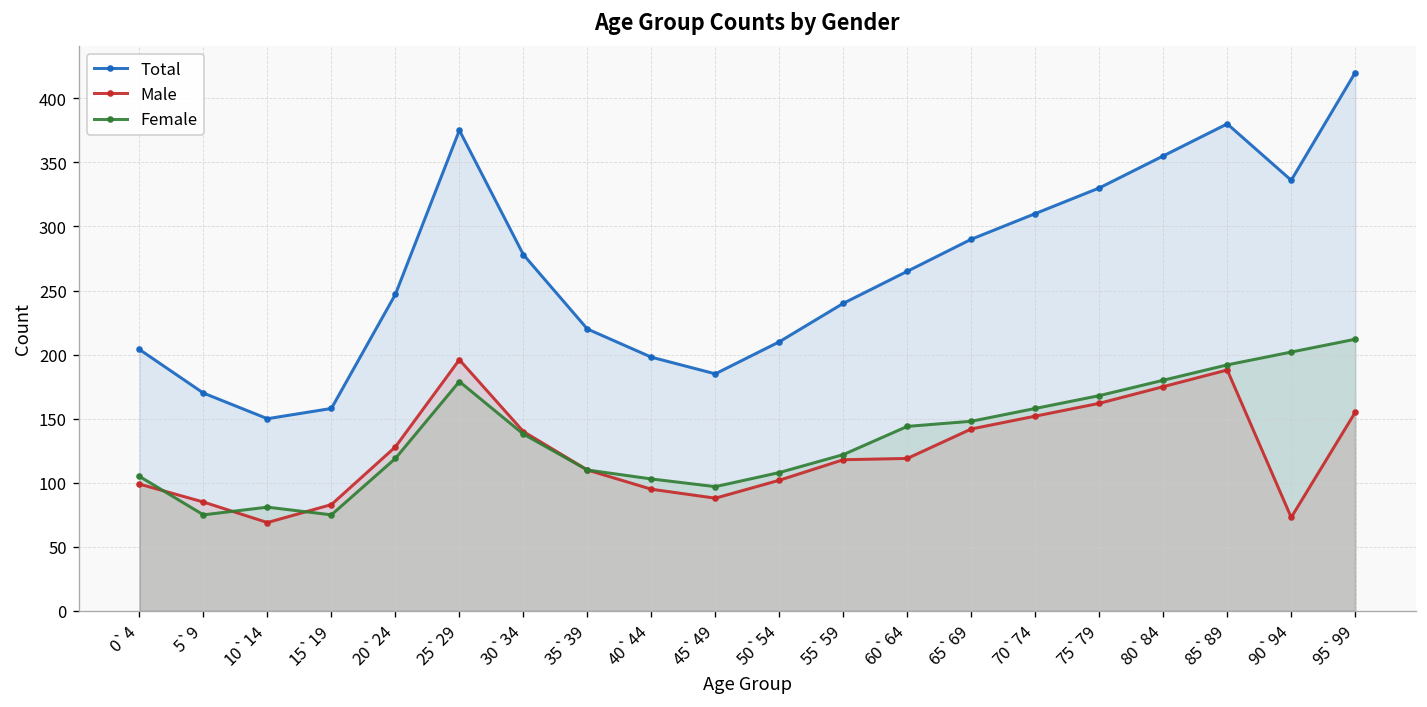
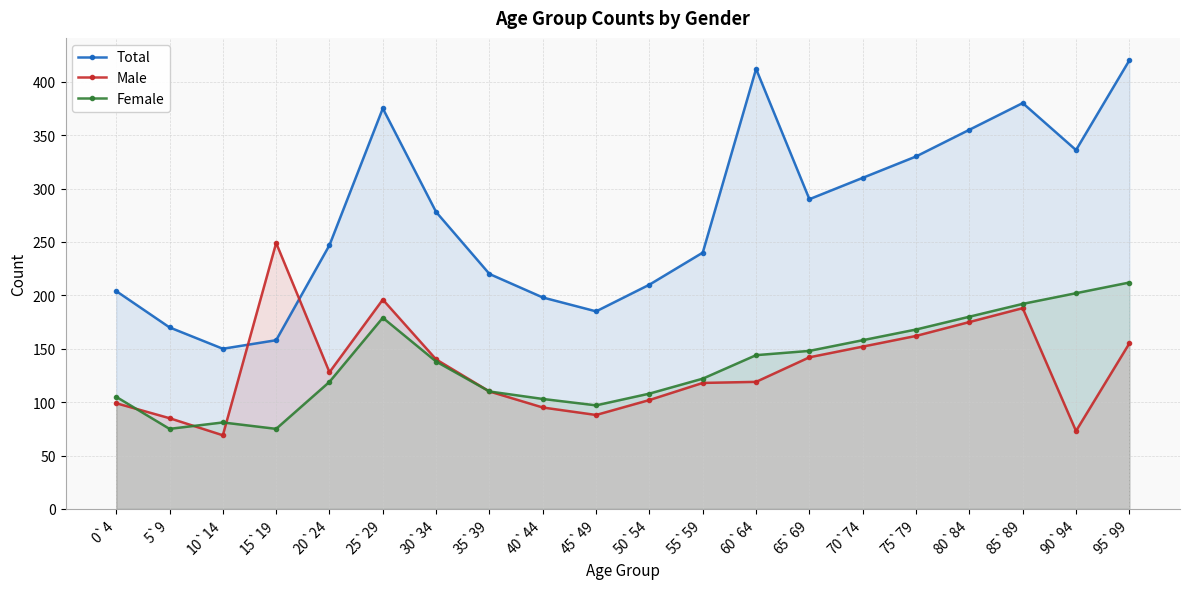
Male, 15`19: 83 -> 249
Total, 60`64: 265 -> 412
